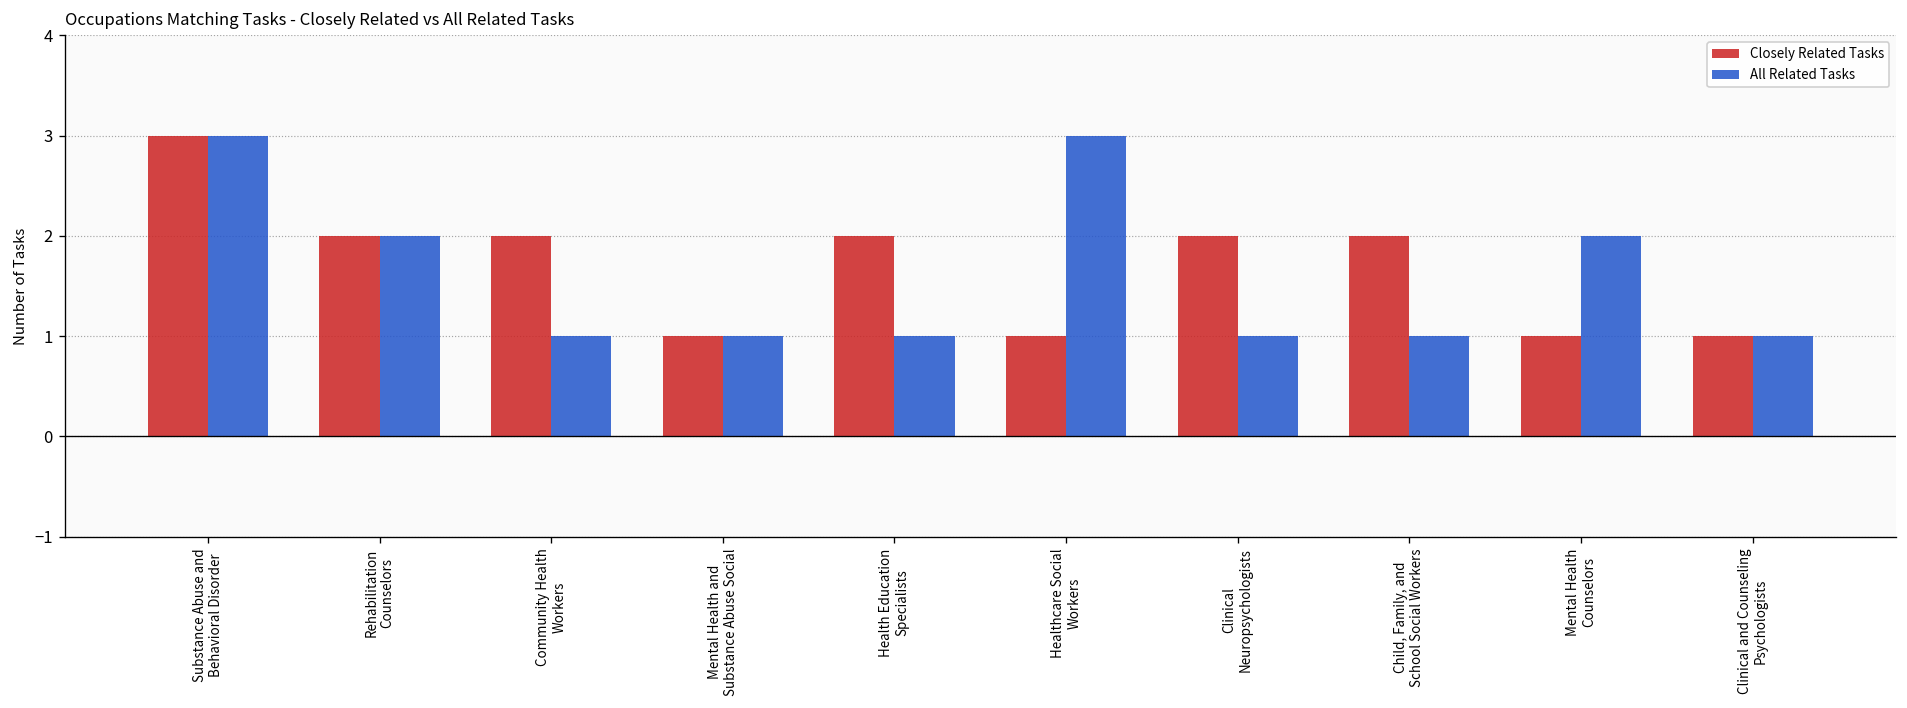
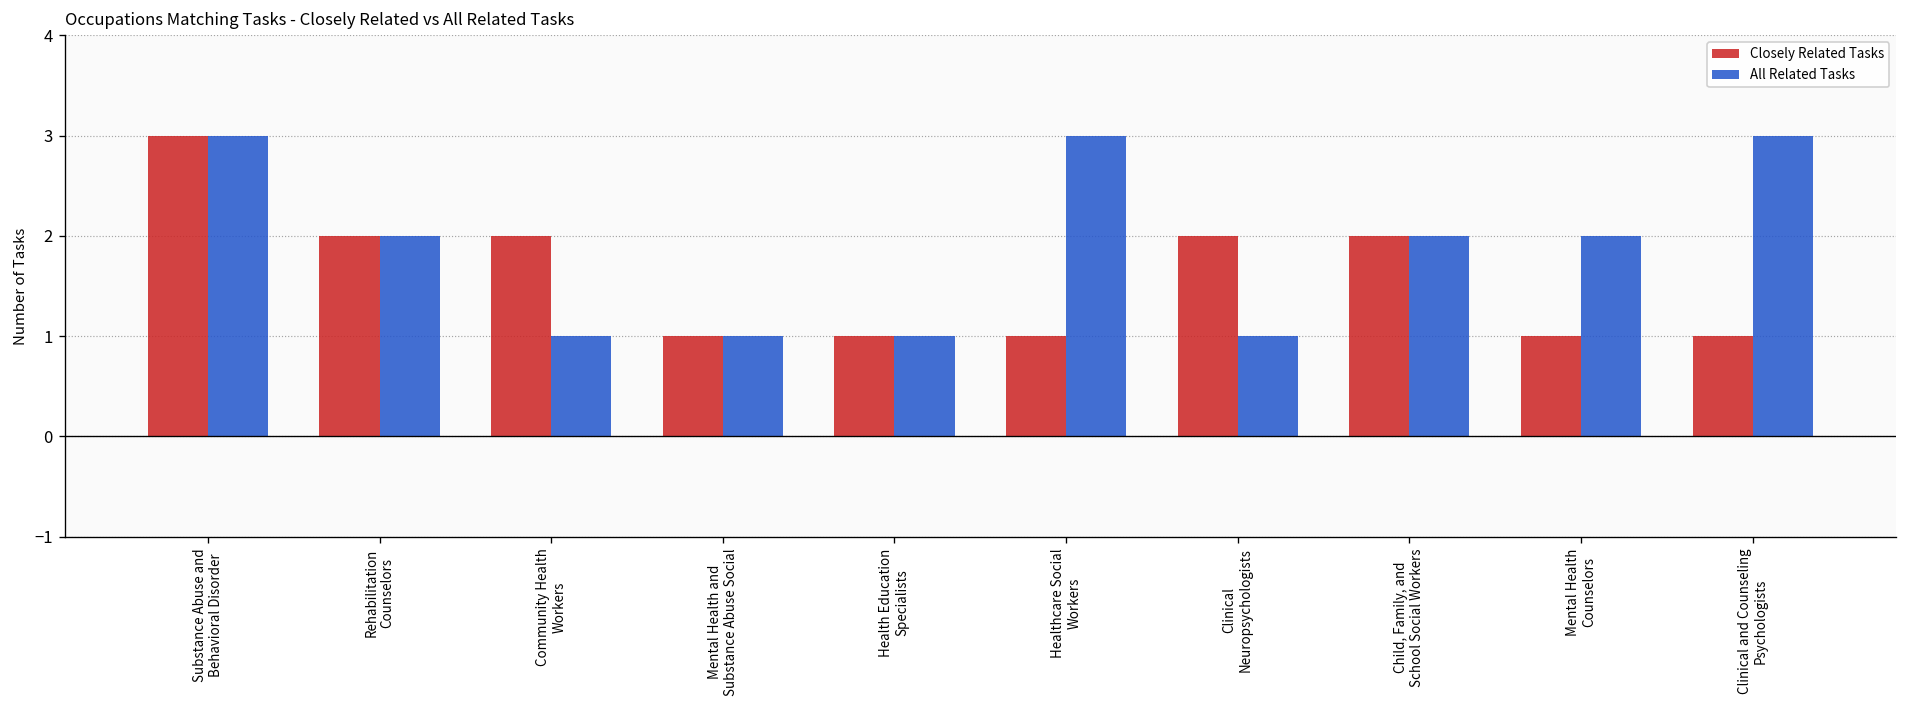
Closely Related Tasks, Health Education Specialists: 2 -> 1
All Related Tasks, Child, Family, and School Social Workers: 1 -> 2
All Related Tasks, Clinical and Counseling Psychologists: 1 -> 3
